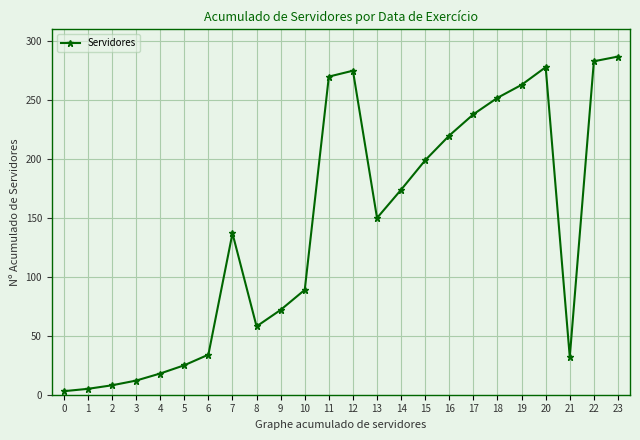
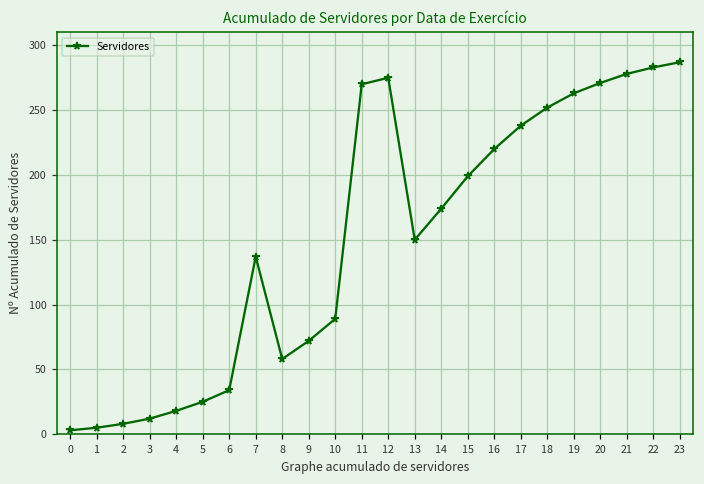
20: 278 -> 271
21: 32 -> 278
